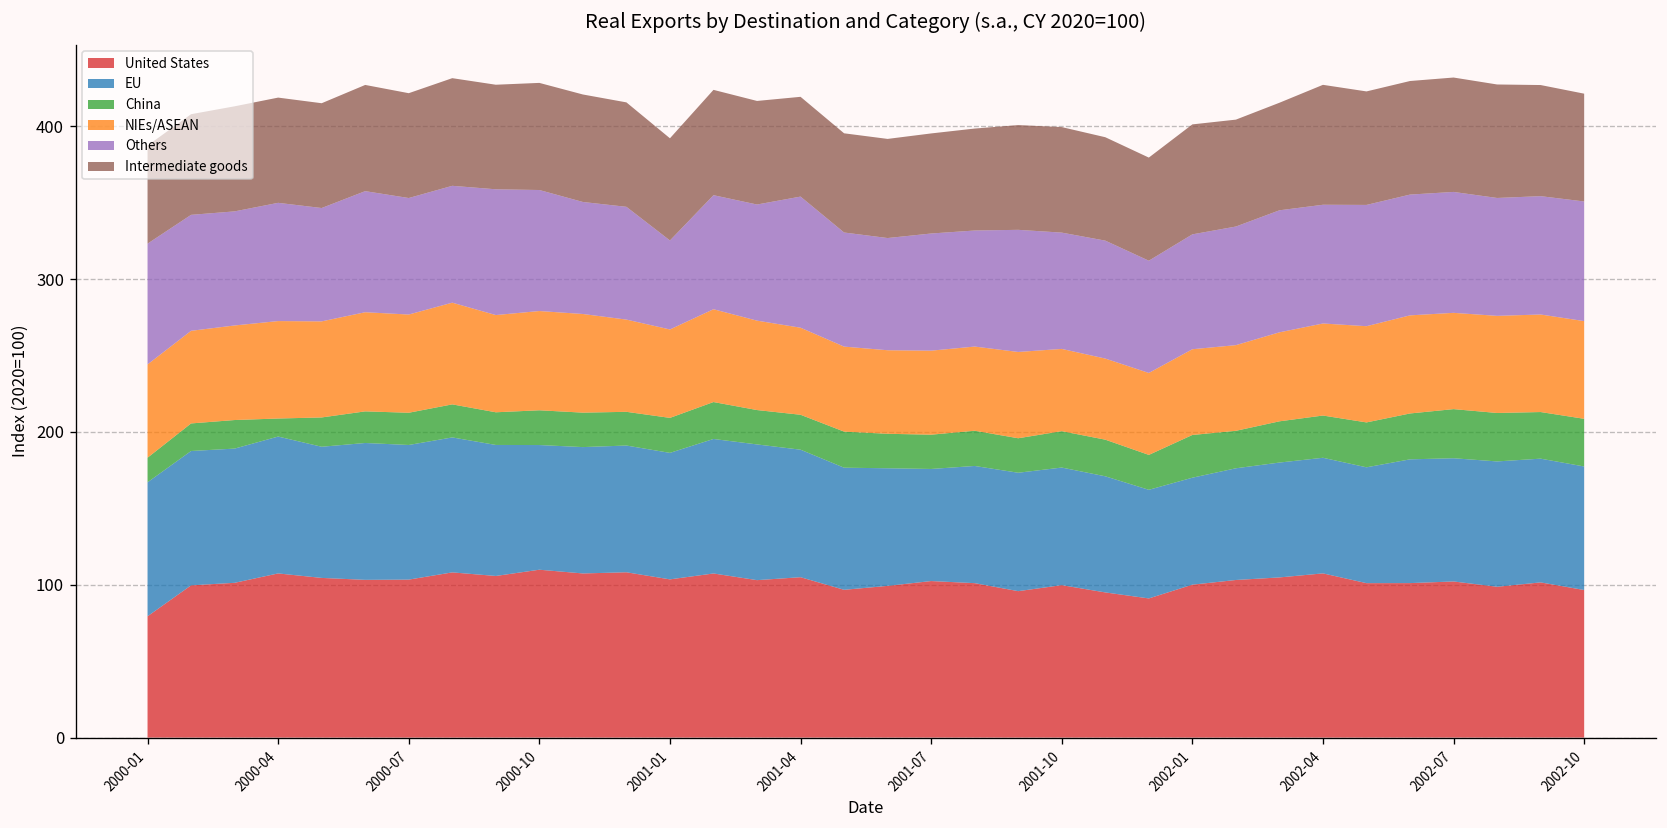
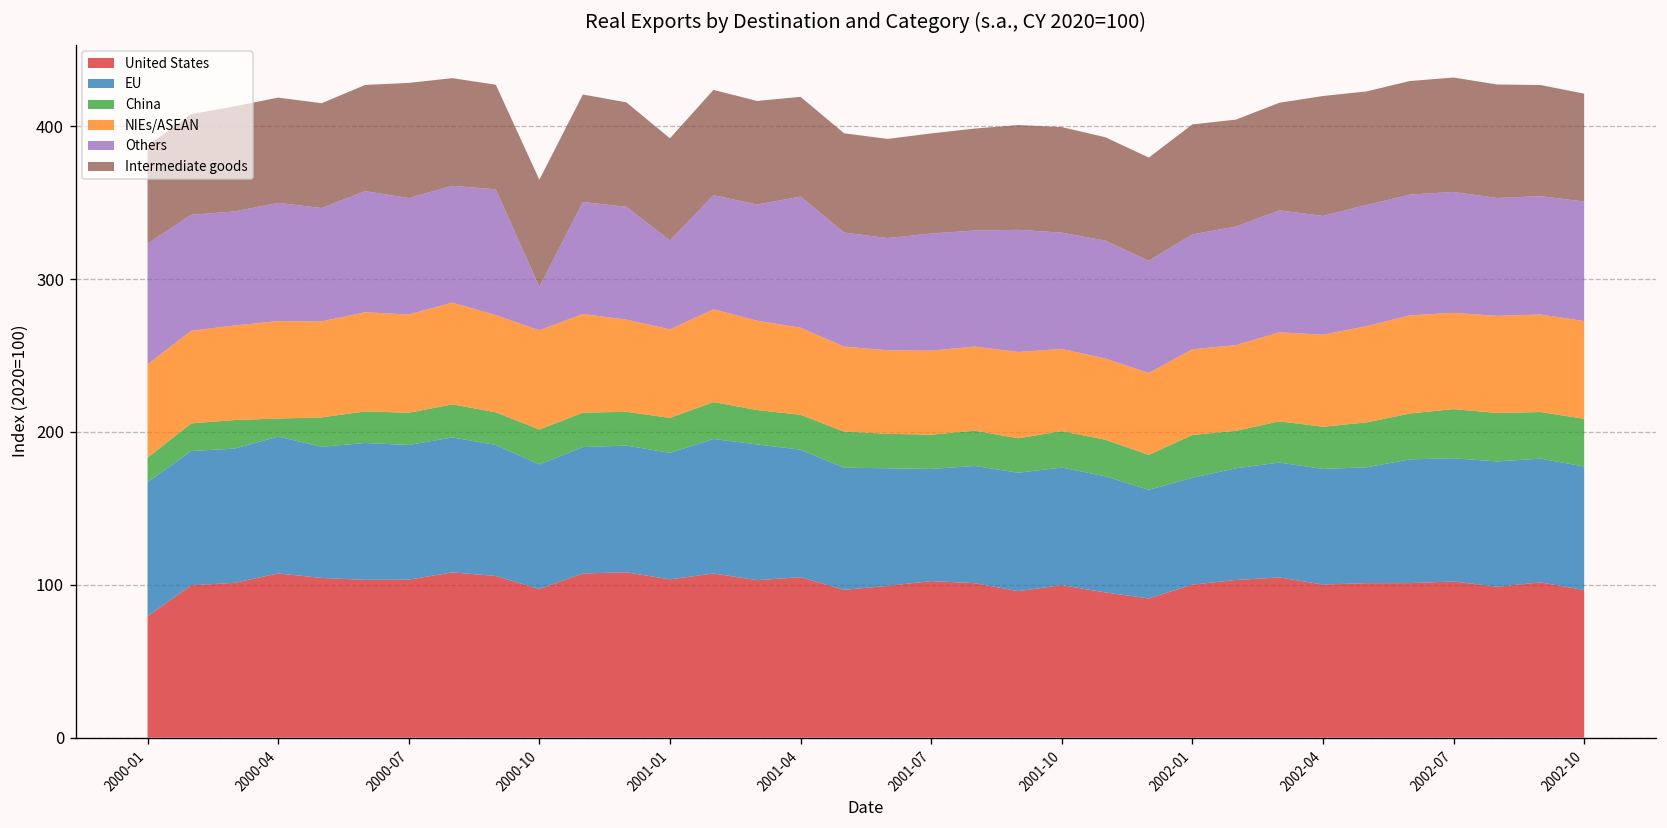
Intermediate goods, 2000-07: 69 -> 75
United States, 2000-10: 110 -> 97
Others, 2000-10: 79 -> 28
United States, 2002-04: 107 -> 100
